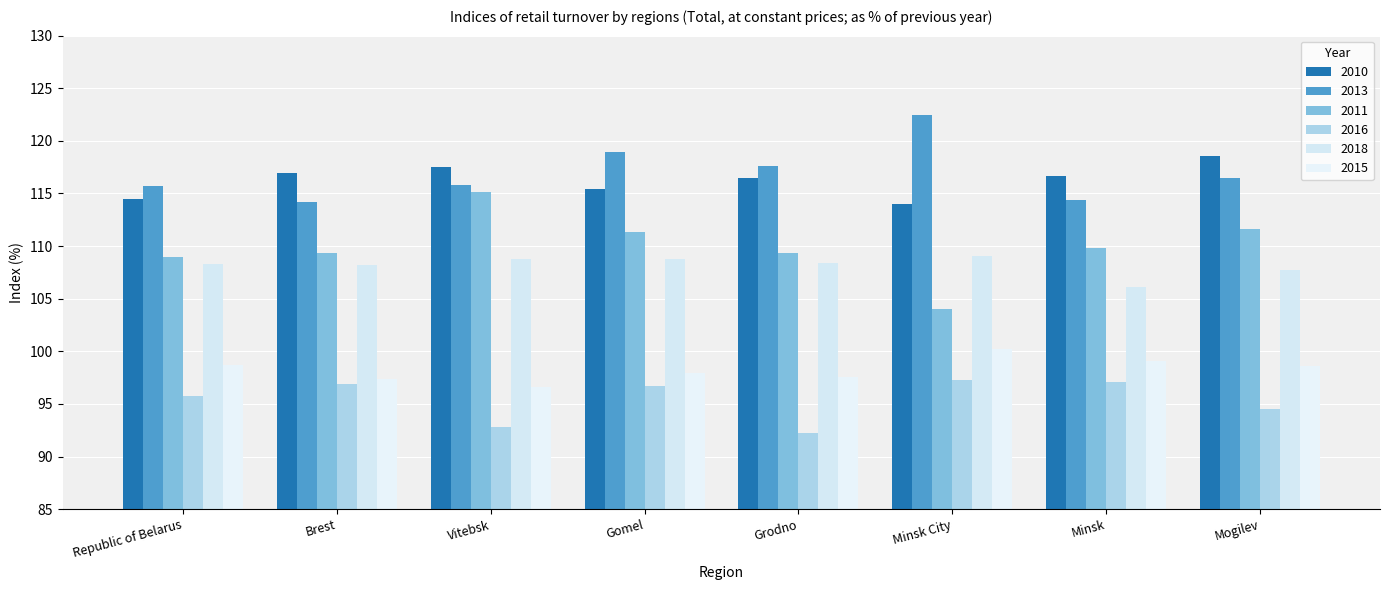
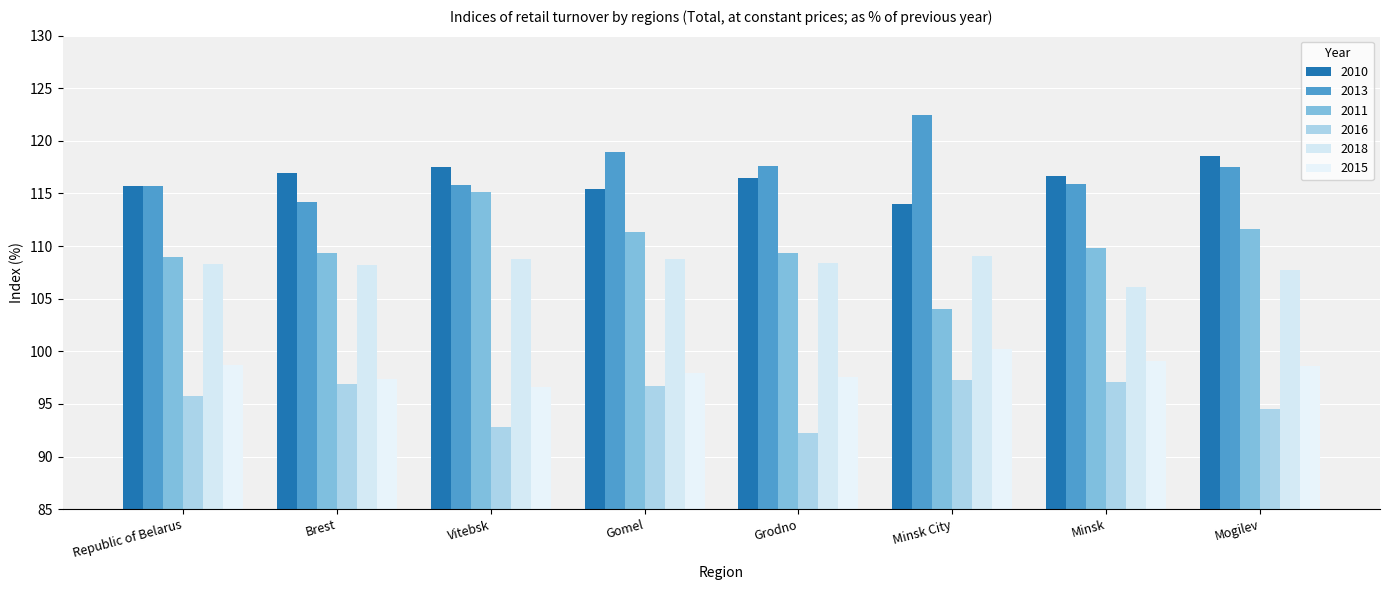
2010, Republic of Belarus: 114.5 -> 115.7
2013, Minsk: 114.4 -> 115.9
2013, Mogilev: 116.5 -> 117.5
